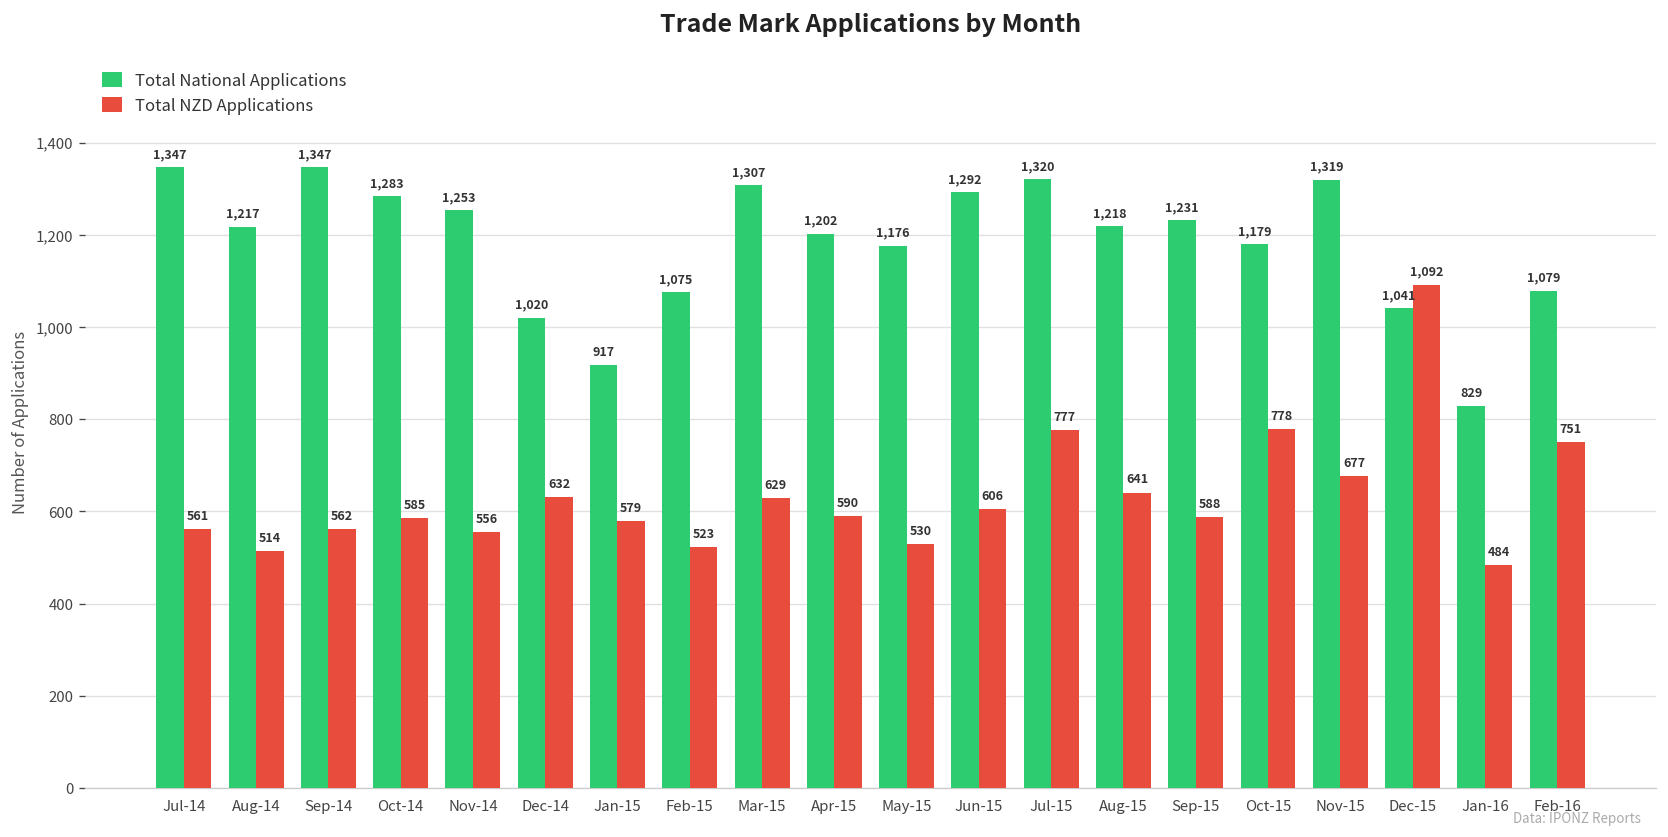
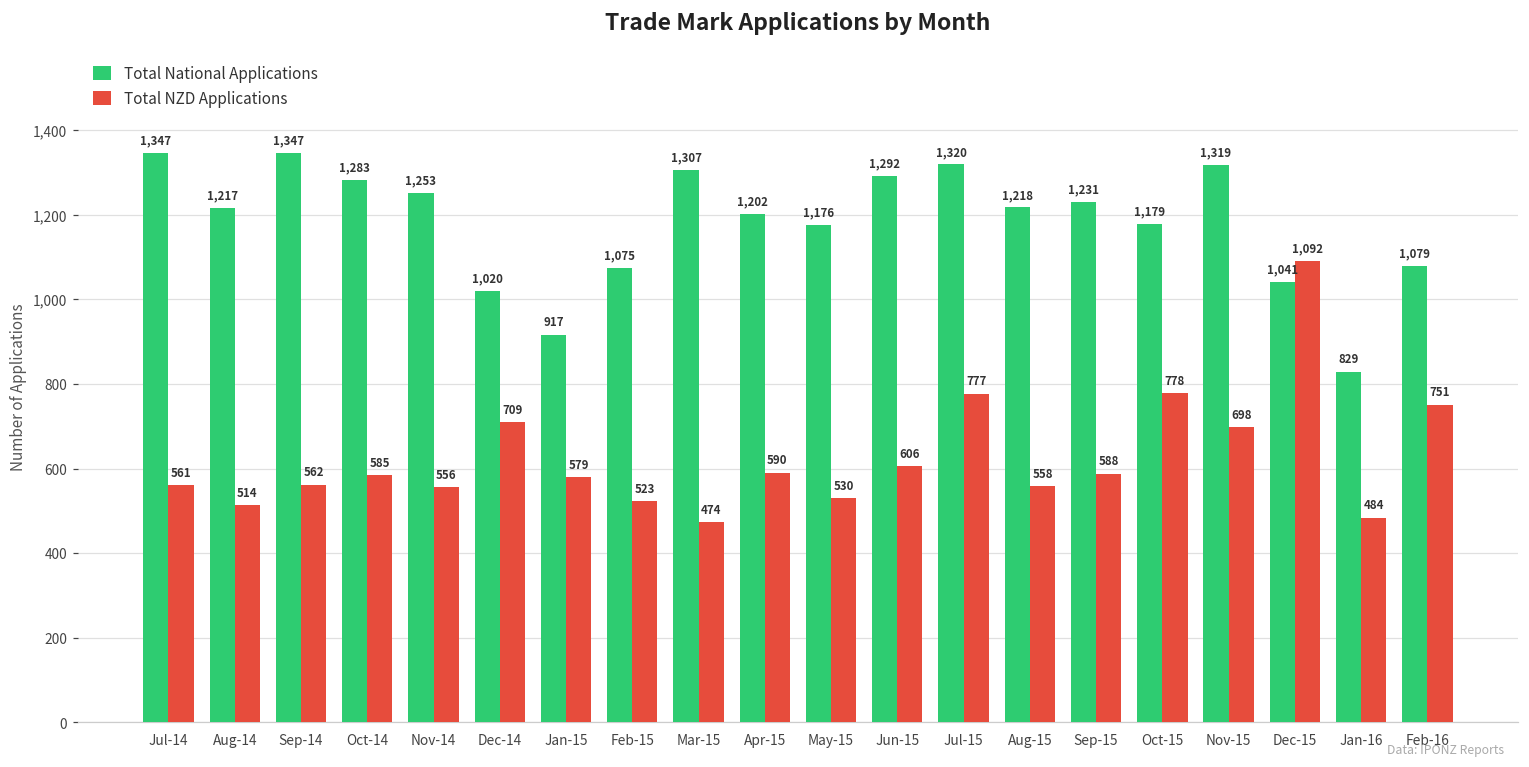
Total NZD Applications, Dec-14: 632 -> 709
Total NZD Applications, Mar-15: 629 -> 474
Total NZD Applications, Aug-15: 641 -> 558
Total NZD Applications, Nov-15: 677 -> 698
